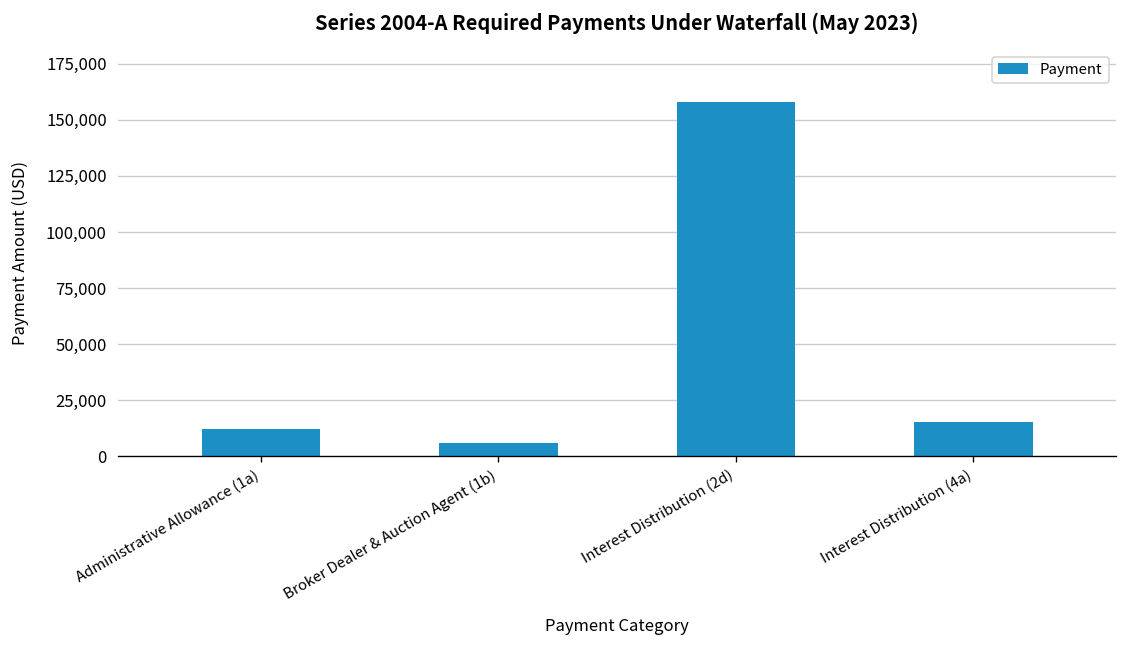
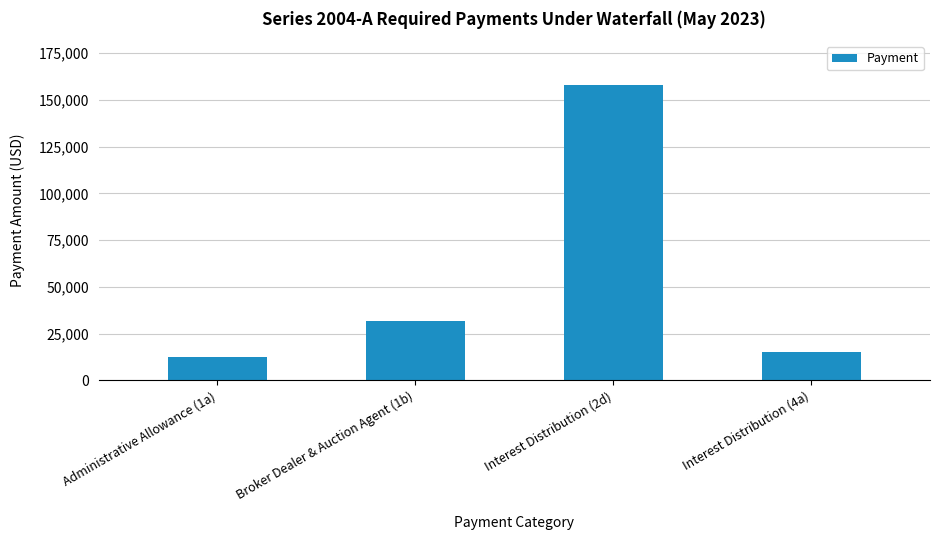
Broker Dealer & Auction Agent (1b): 6,000 -> 32,000
